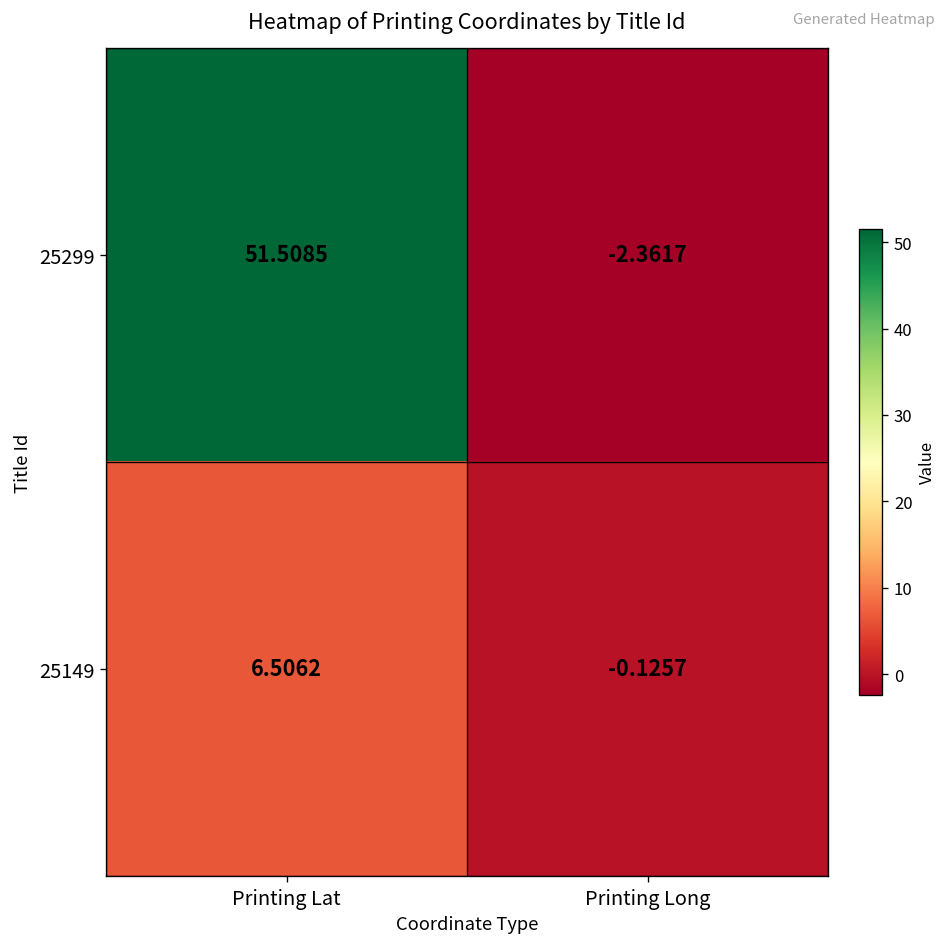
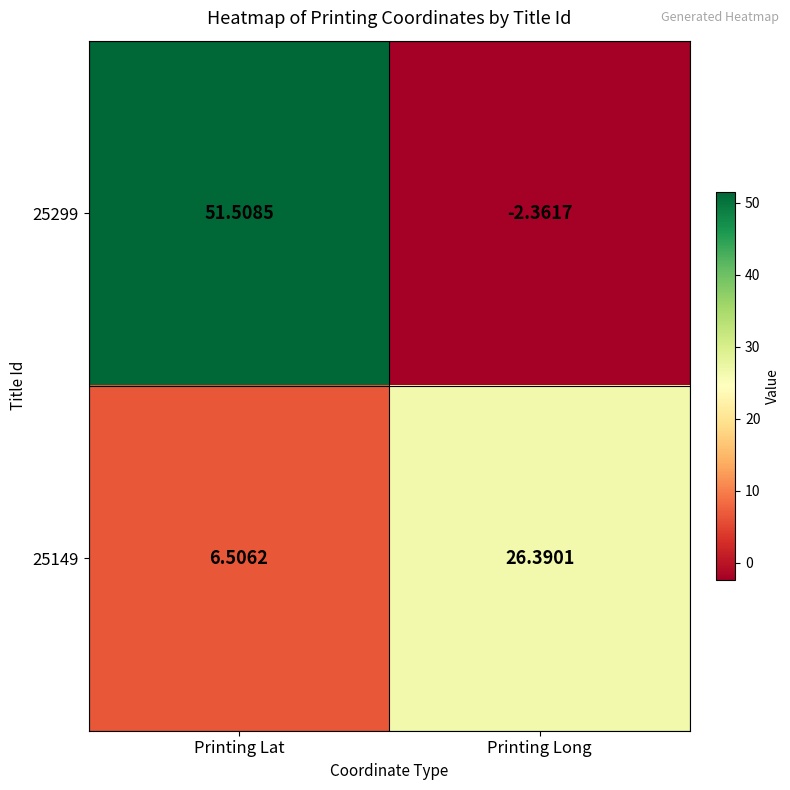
25149, Printing Long: -0.1257 -> 26.3901
